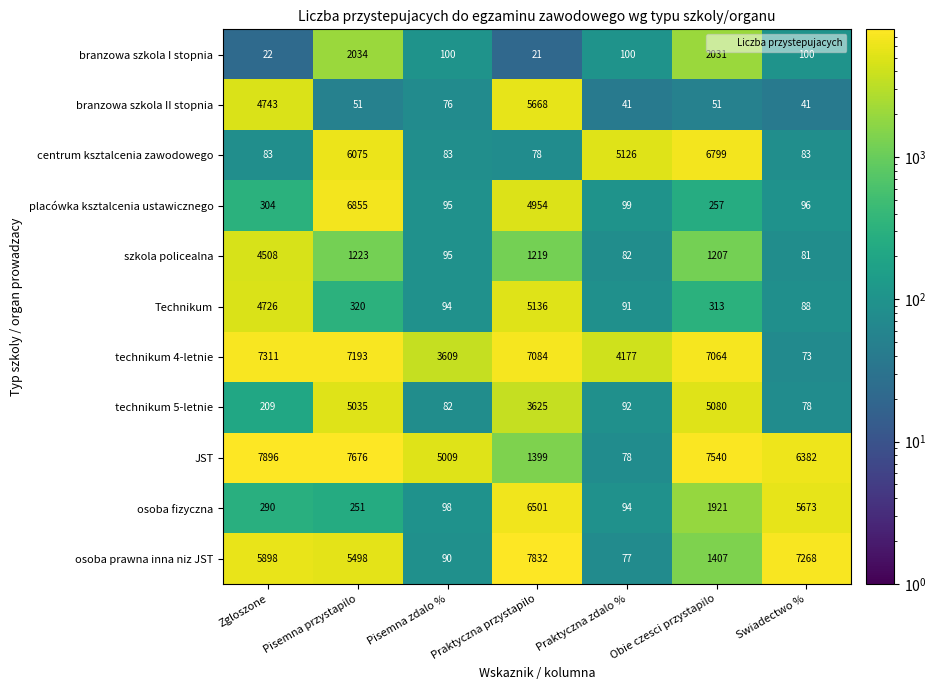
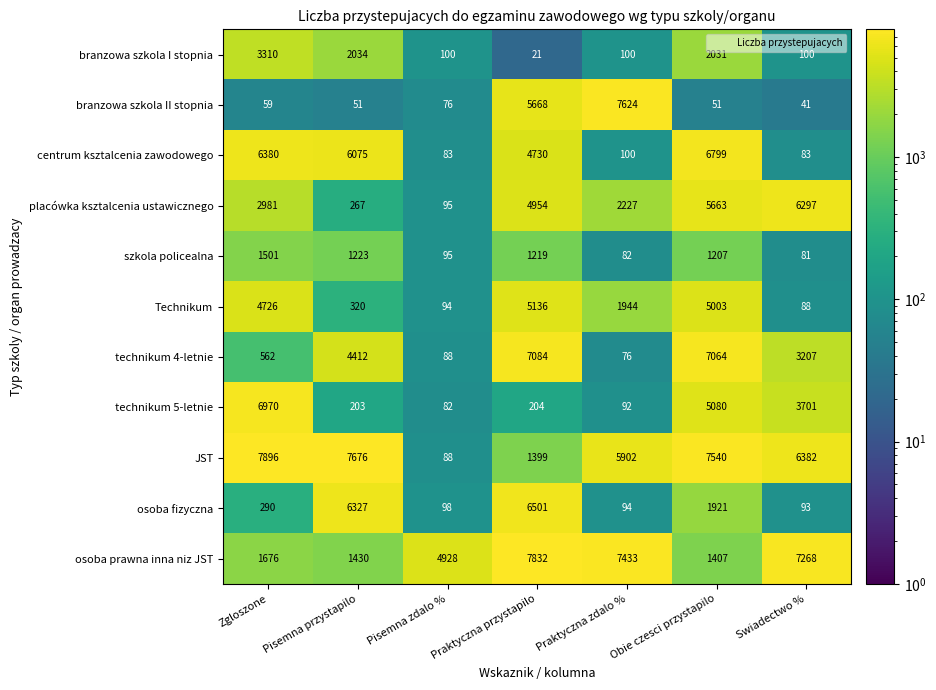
branzowa szkola I stopnia, Zgloszone: 22 -> 3310
branzowa szkola II stopnia, Zgloszone: 4743 -> 59
branzowa szkola II stopnia, Praktyczna zdalo %: 41 -> 7624
centrum ksztalcenia zawodowego, Zgloszone: 83 -> 6380
centrum ksztalcenia zawodowego, Praktyczna przystapilo: 78 -> 4730
centrum ksztalcenia zawodowego, Praktyczna zdalo %: 5126 -> 100
placówka ksztalcenia ustawicznego, Zgloszone: 304 -> 2981
placówka ksztalcenia ustawicznego, Pisemna przystapilo: 6855 -> 267
placówka ksztalcenia ustawicznego, Praktyczna zdalo %: 99 -> 2227
placówka ksztalcenia ustawicznego, Obie czesci przystapilo: 257 -> 5663
placówka ksztalcenia ustawicznego, Swiadectwo %: 96 -> 6297
szkola policealna, Zgloszone: 4508 -> 1501
Technikum, Praktyczna zdalo %: 91 -> 1944
Technikum, Obie czesci przystapilo: 313 -> 5003
technikum 4-letnie, Zgloszone: 7311 -> 562
technikum 4-letnie, Pisemna przystapilo: 7193 -> 4412
technikum 4-letnie, Pisemna zdalo %: 3609 -> 88
technikum 4-letnie, Praktyczna zdalo %: 4177 -> 76
technikum 4-letnie, Swiadectwo %: 73 -> 3207
technikum 5-letnie, Zgloszone: 209 -> 6970
technikum 5-letnie, Pisemna przystapilo: 5035 -> 203
technikum 5-letnie, Praktyczna przystapilo: 3625 -> 204
technikum 5-letnie, Swiadectwo %: 78 -> 3701
JST, Pisemna zdalo %: 5009 -> 88
JST, Praktyczna zdalo %: 78 -> 5902
osoba fizyczna, Pisemna przystapilo: 251 -> 6327
osoba fizyczna, Swiadectwo %: 5673 -> 93
osoba prawna inna niz JST, Zgloszone: 5898 -> 1676
osoba prawna inna niz JST, Pisemna przystapilo: 5498 -> 1430
osoba prawna inna niz JST, Pisemna zdalo %: 90 -> 4928
osoba prawna inna niz JST, Praktyczna zdalo %: 77 -> 7433
